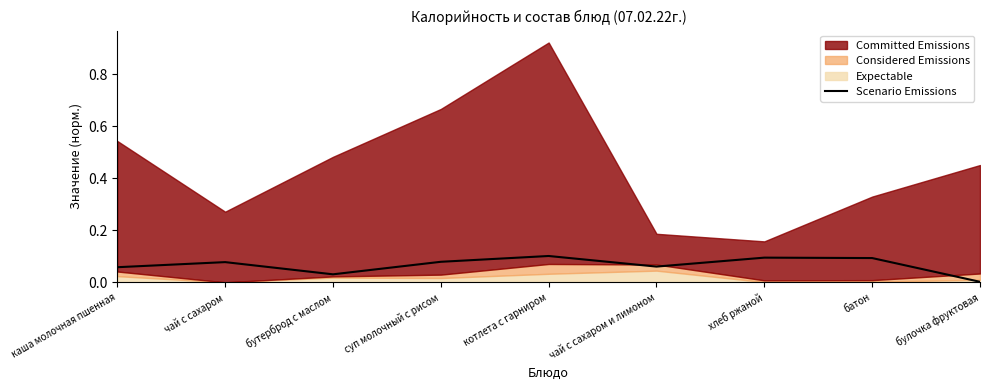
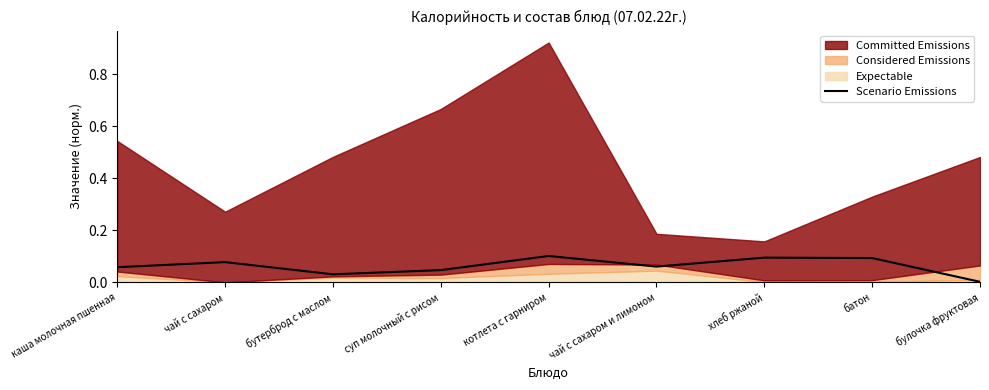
Scenario Emissions, суп молочный с рисом: 0.08 -> 0.05
Considered Emissions, булочка фруктовая: 0.02 -> 0.06
